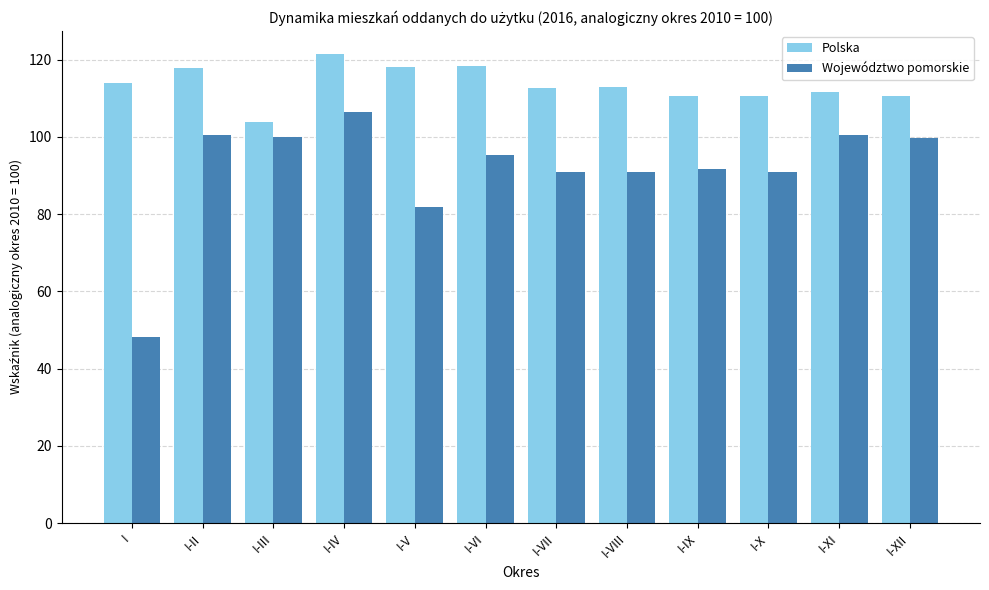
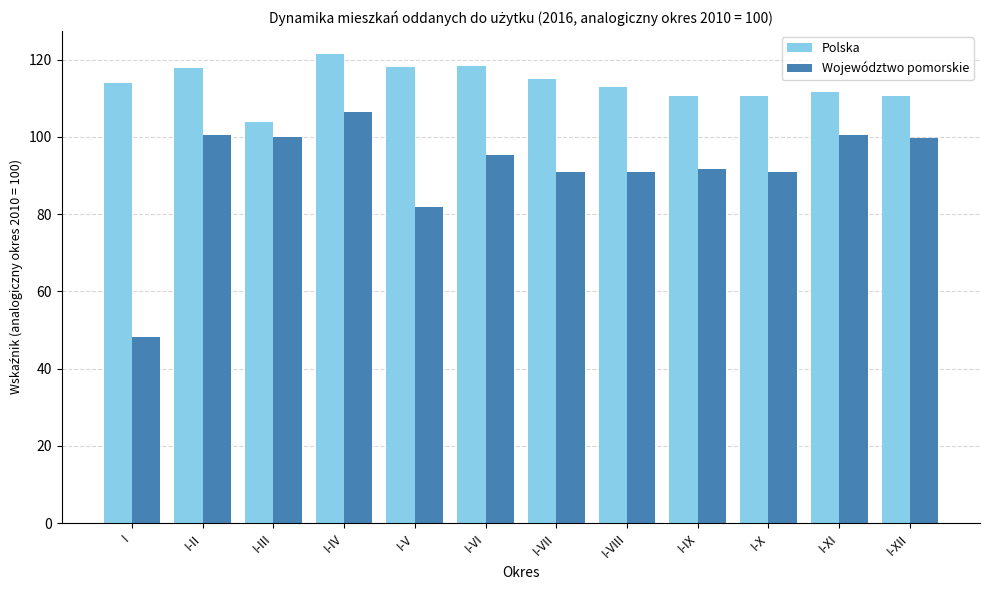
Polska, I-VII: 113 -> 115
